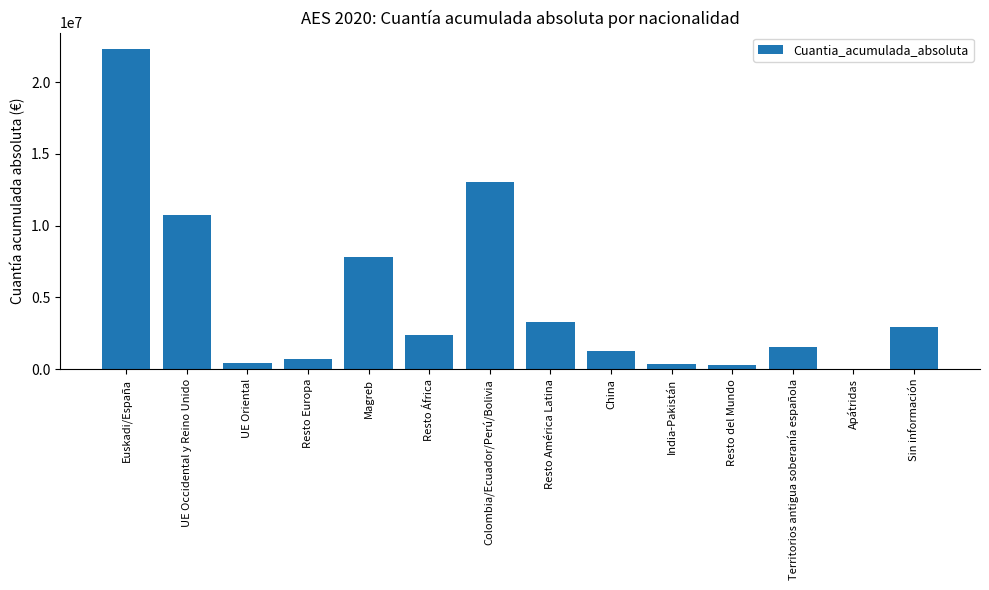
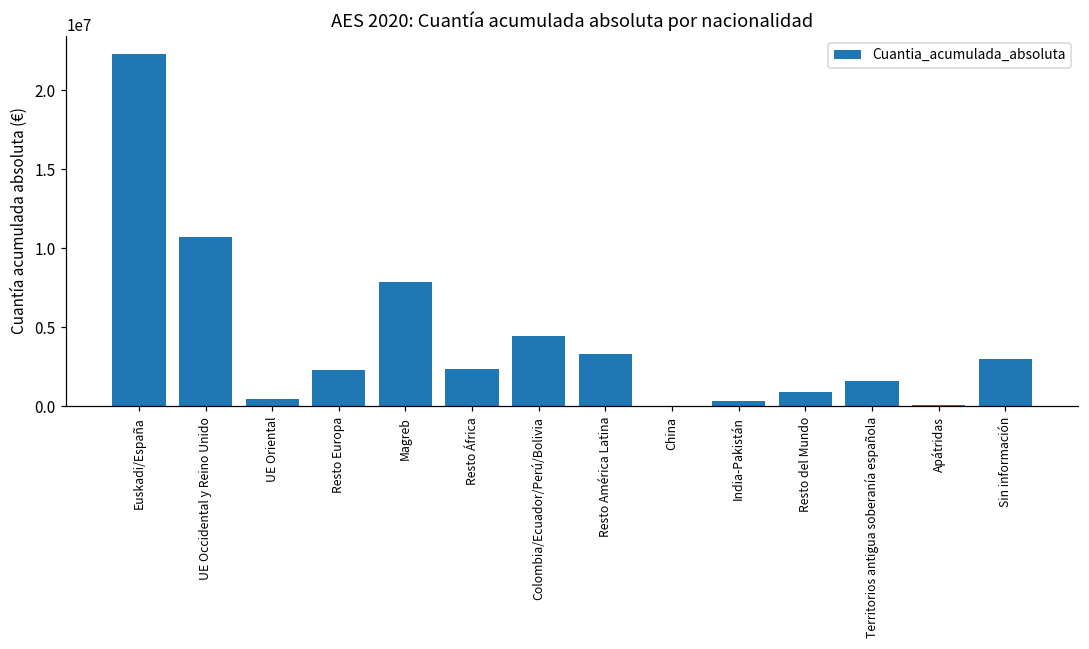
Resto Europa: 700000 -> 2300000
Colombia/Ecuador/Perú/Bolivia: 13000000 -> 4400000
China: 1300000 -> 0
Resto del Mundo: 300000 -> 900000
